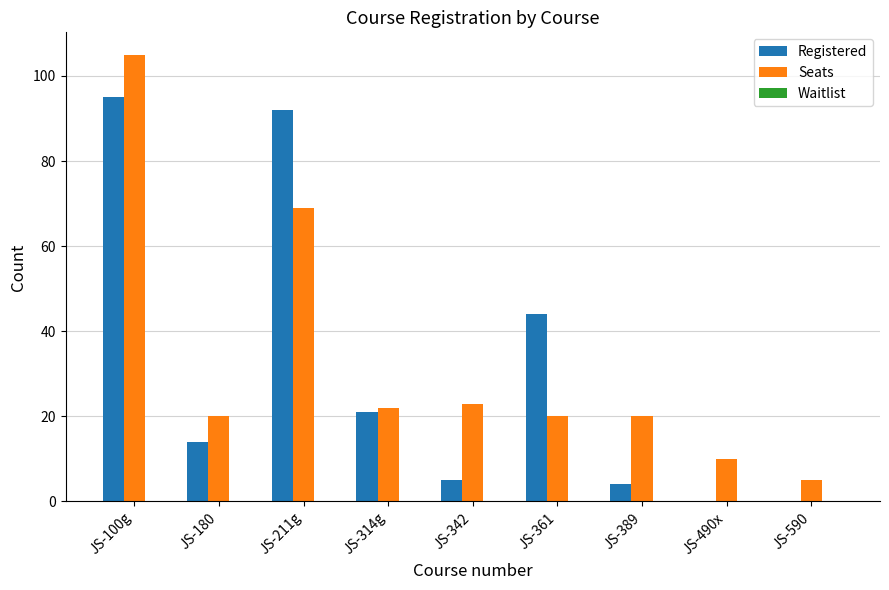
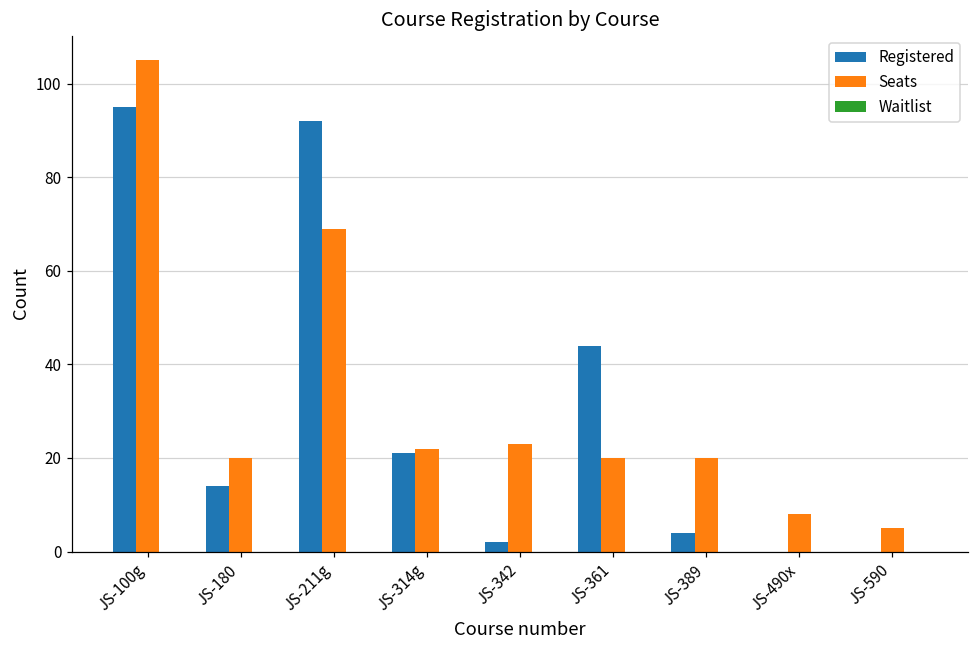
Registered, JS-342: 5 -> 2
Seats, JS-490x: 10 -> 8
